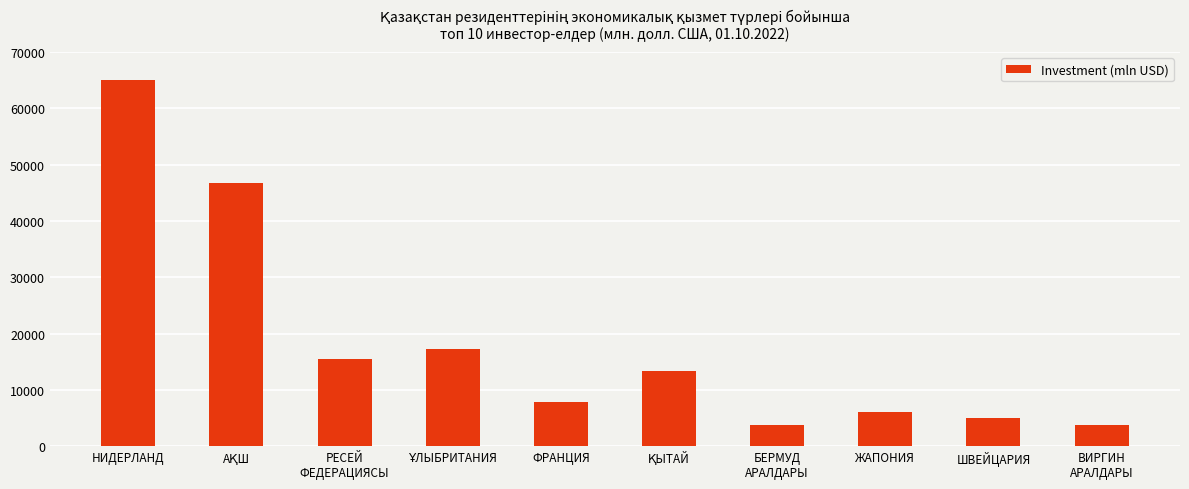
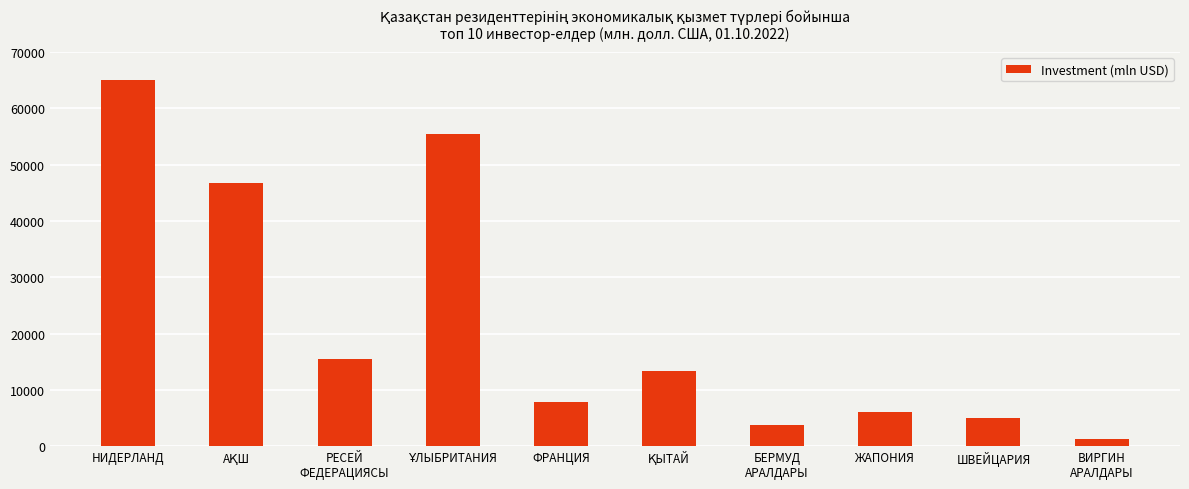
ҰЛЫБРИТАНИЯ: 17000 -> 55000
ВИРГИН АРАЛДАРЫ: 4000 -> 1000
